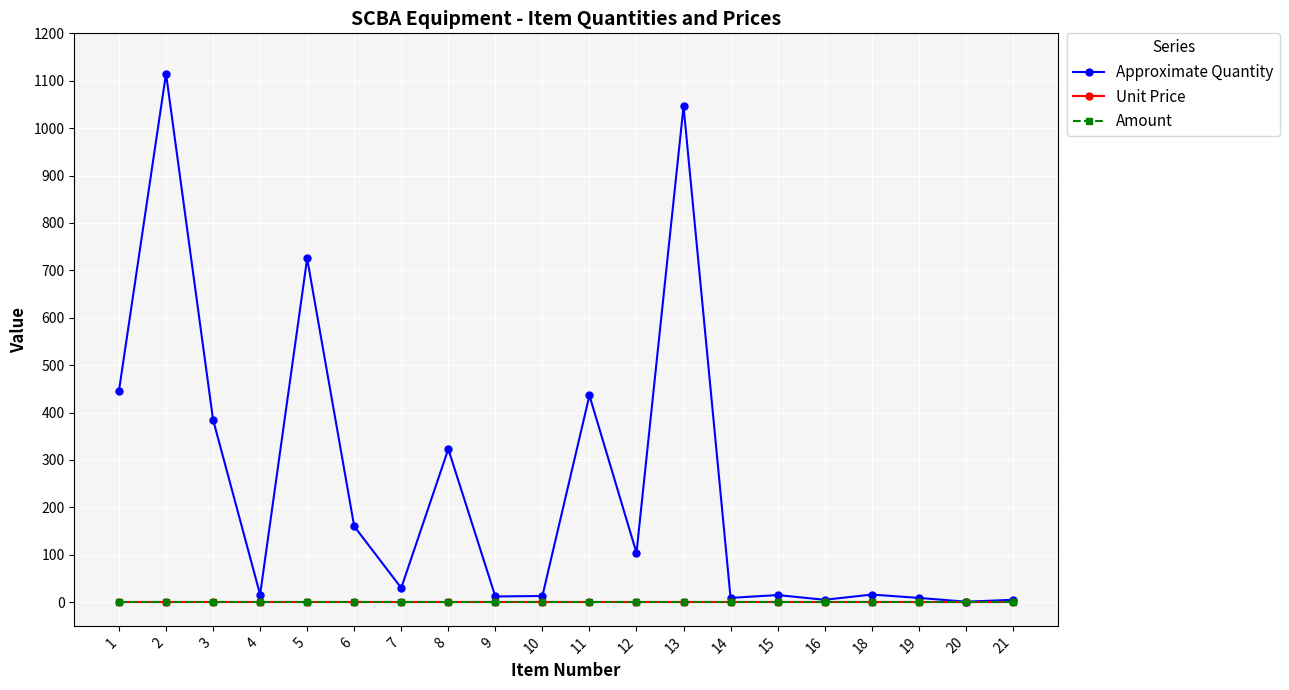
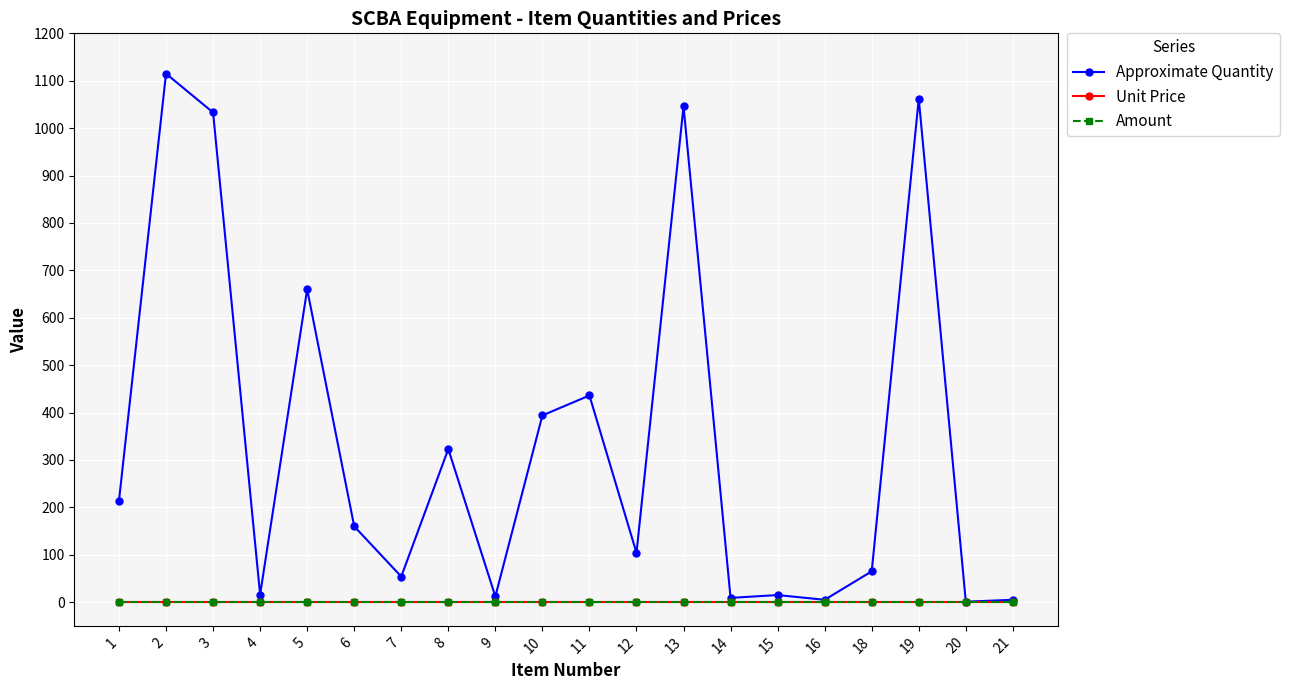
Approximate Quantity, 1: 450 -> 210
Approximate Quantity, 3: 390 -> 1030
Approximate Quantity, 5: 730 -> 660
Approximate Quantity, 7: 30 -> 50
Approximate Quantity, 10: 10 -> 390
Approximate Quantity, 18: 20 -> 70
Approximate Quantity, 19: 10 -> 1060
